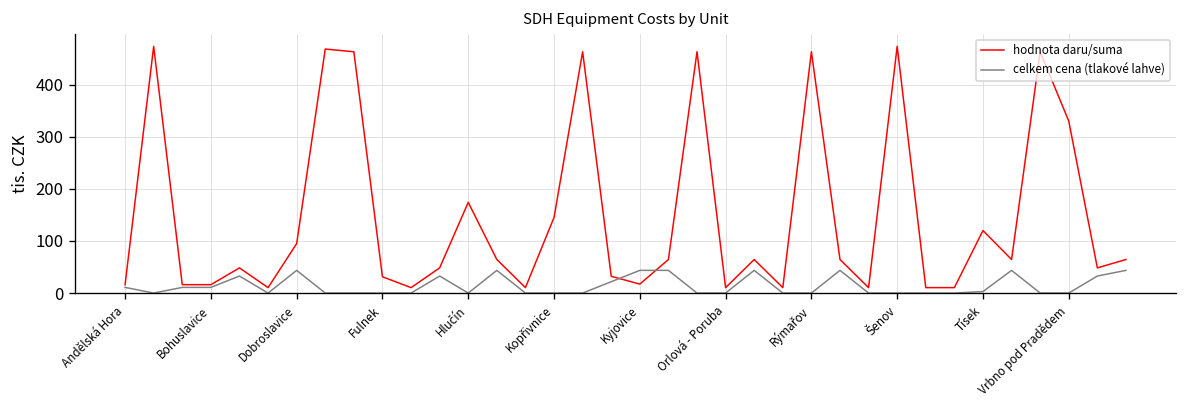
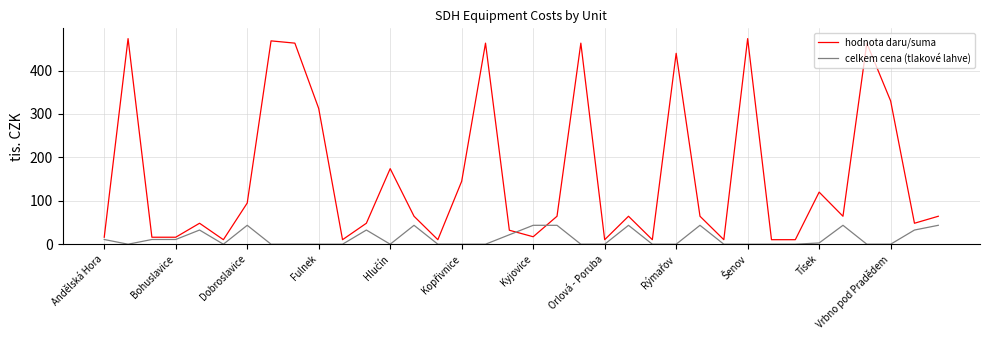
hodnota daru/suma, Fulnek: 30 -> 310
hodnota daru/suma, Rýmařov: 460 -> 440
